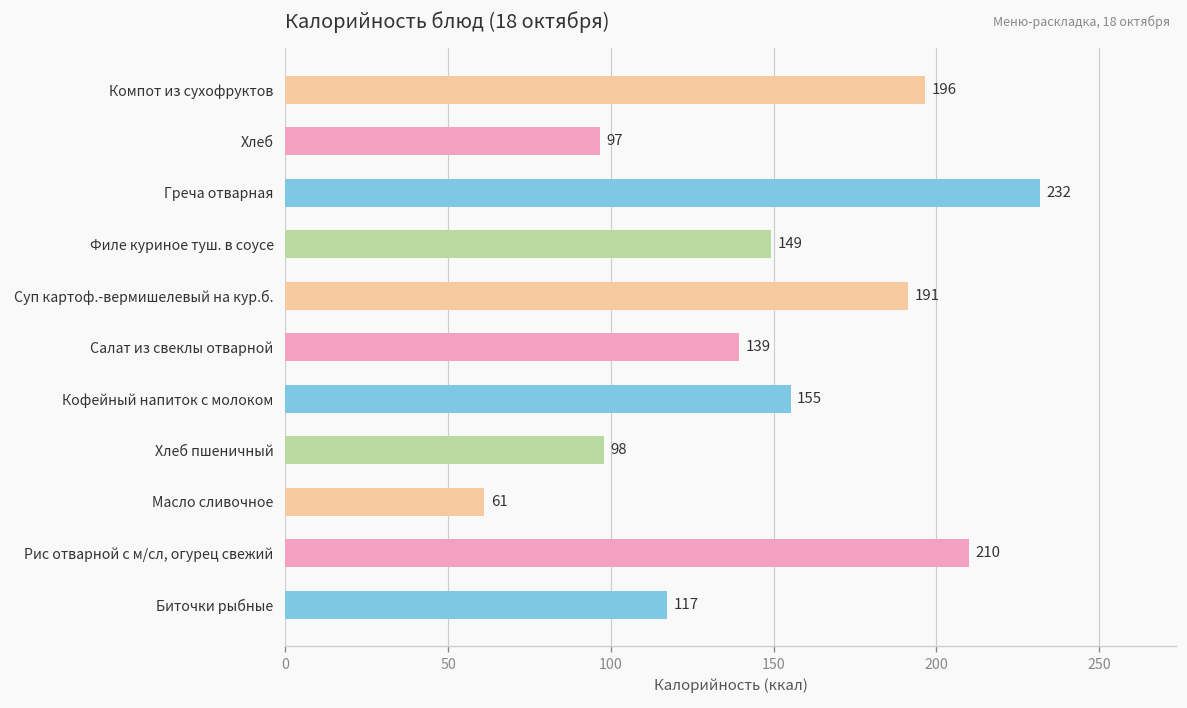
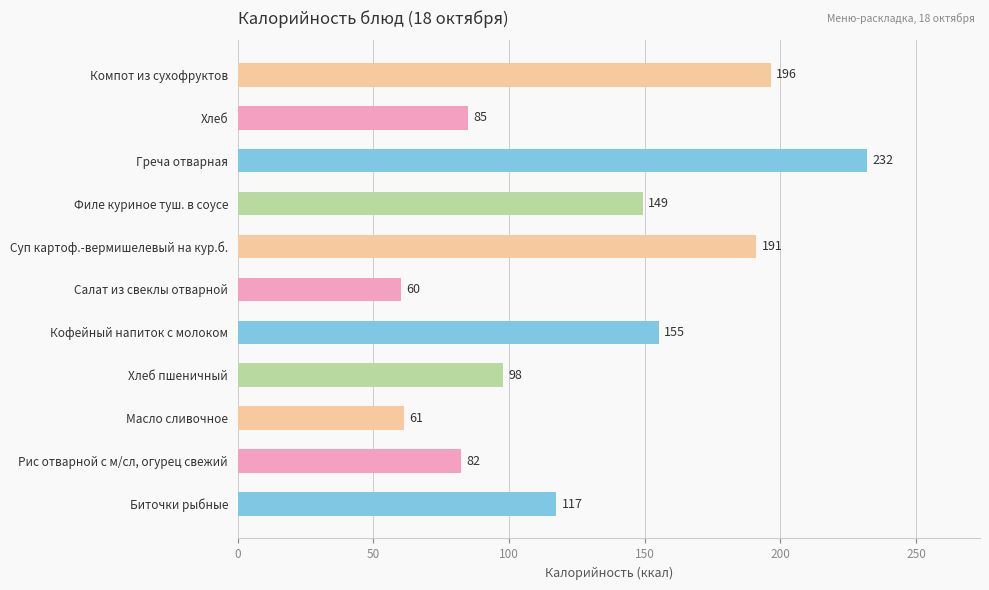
Хлеб: 97 -> 85
Салат из свеклы отварной: 139 -> 60
Рис отварной с м/сл, огурец свежий: 210 -> 82
